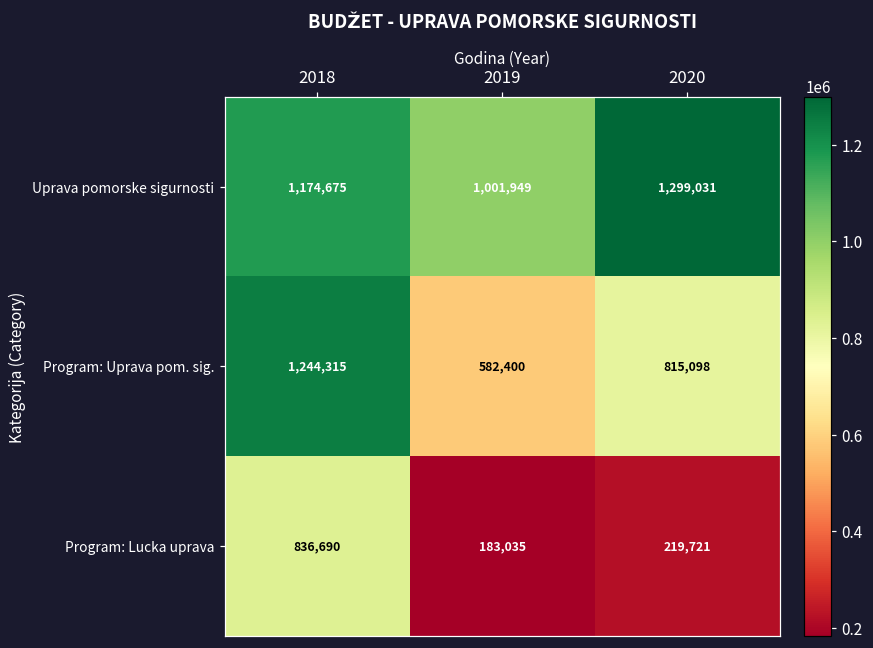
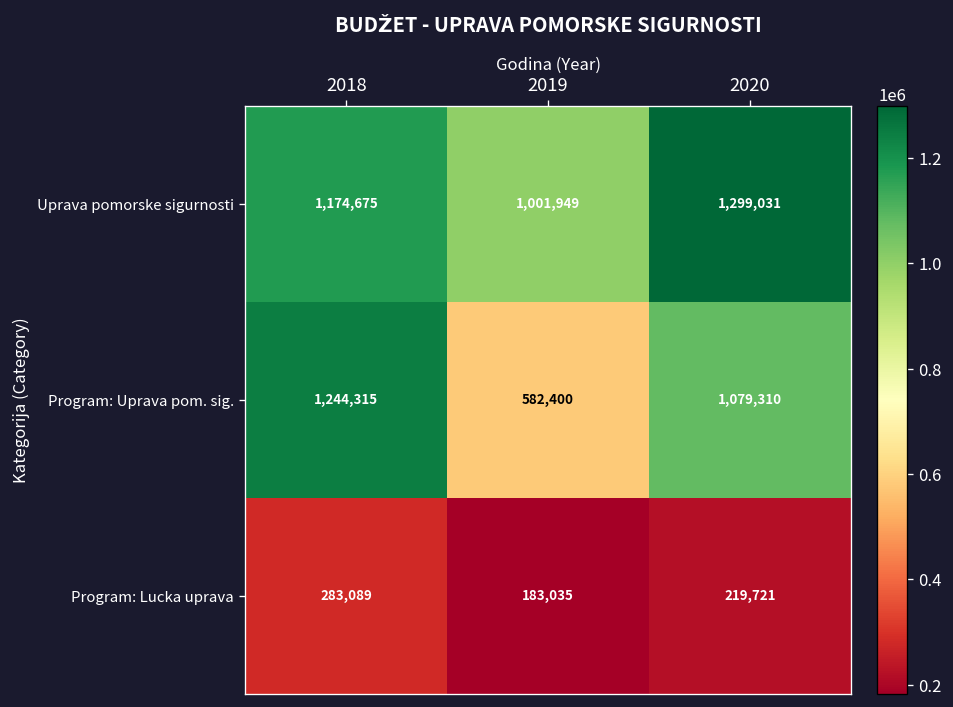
Program: Uprava pom. sig., 2020: 815,098 -> 1,079,310
Program: Lucka uprava, 2018: 836,690 -> 283,089
